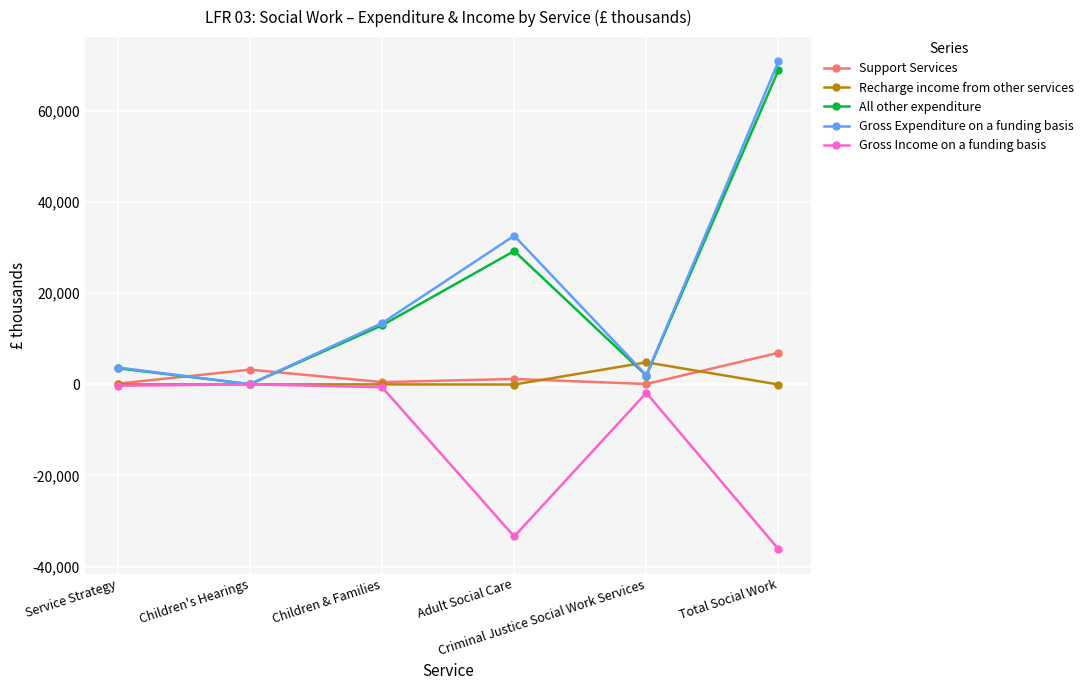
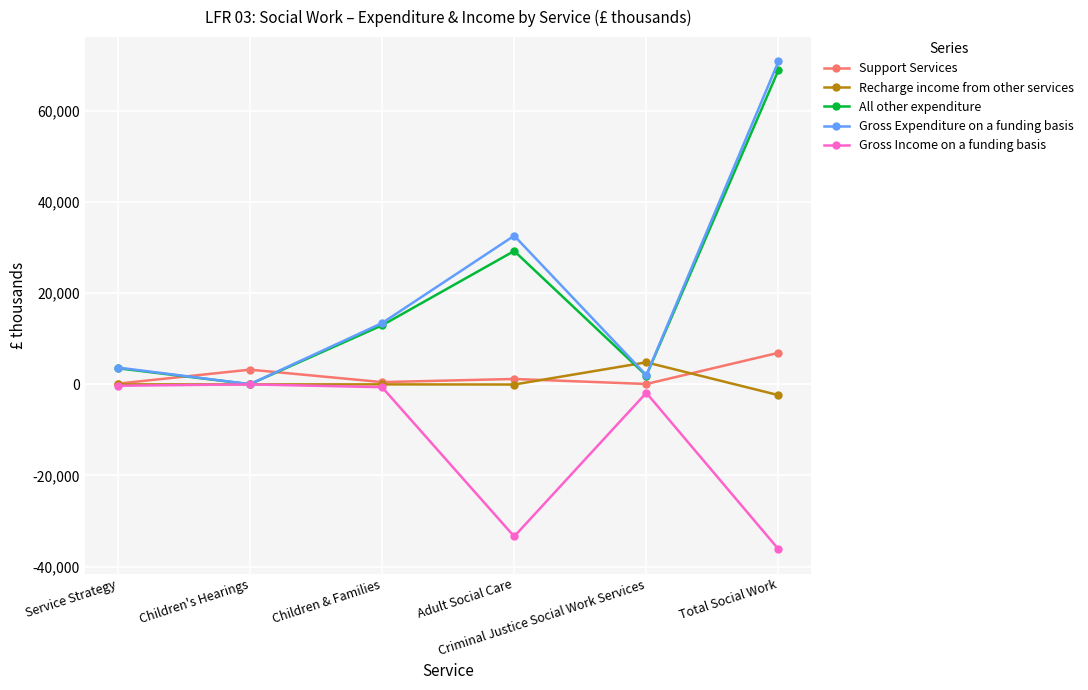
Recharge income from other services, Total Social Work: 0 -> -2,000
